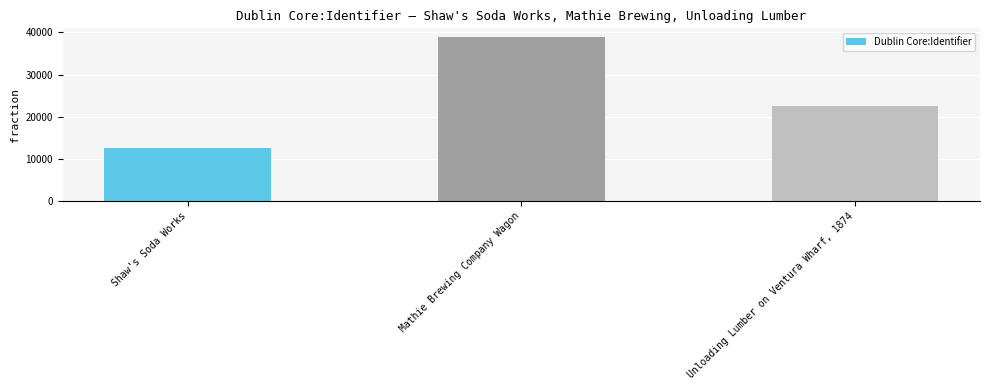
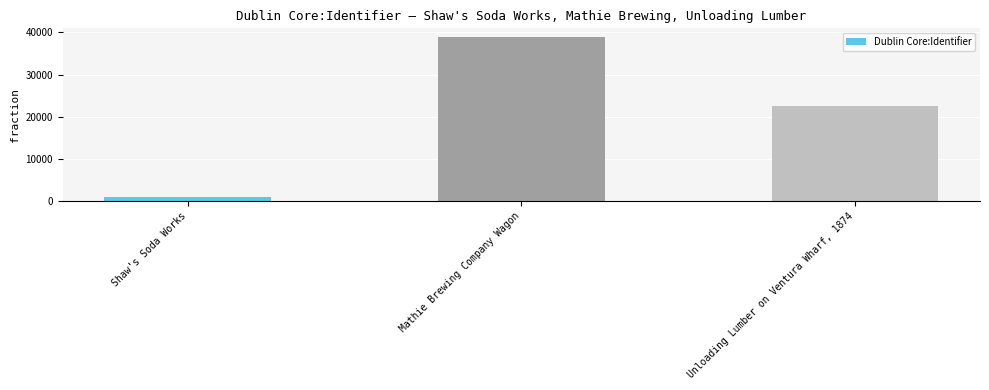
Shaw's Soda Works: 13000 -> 1000
